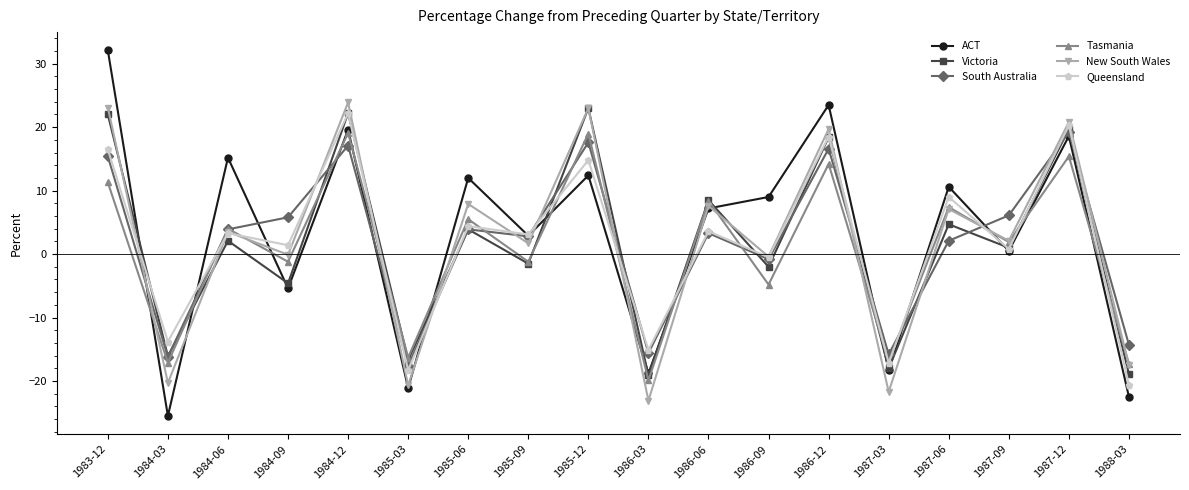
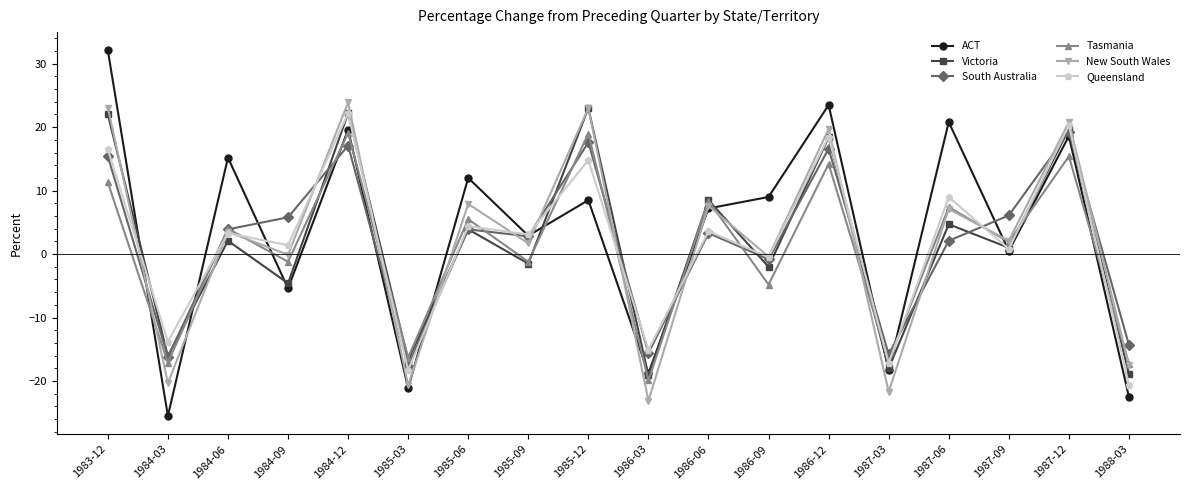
ACT, 1985-12: 12 -> 9
ACT, 1987-06: 11 -> 21
